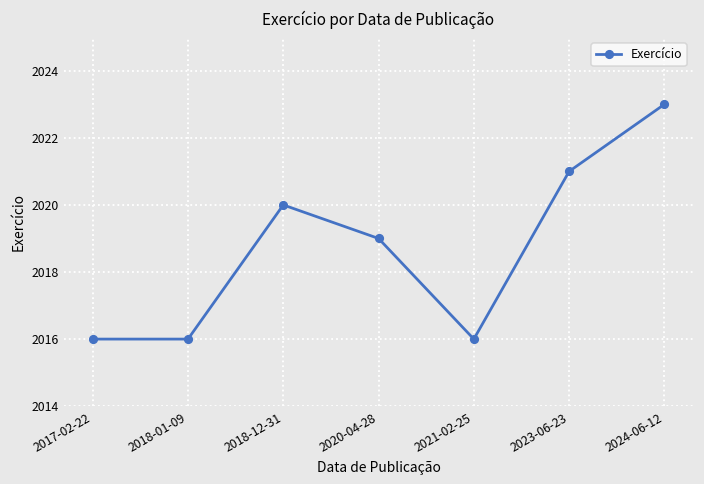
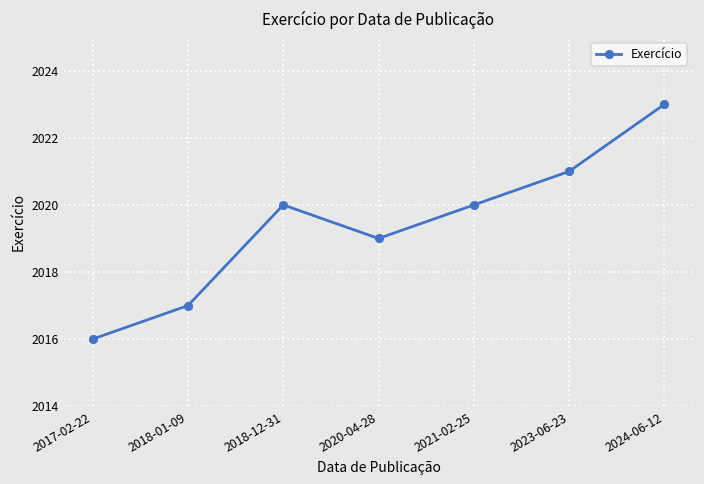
2018-01-09: 2016 -> 2017
2021-02-25: 2016 -> 2020
